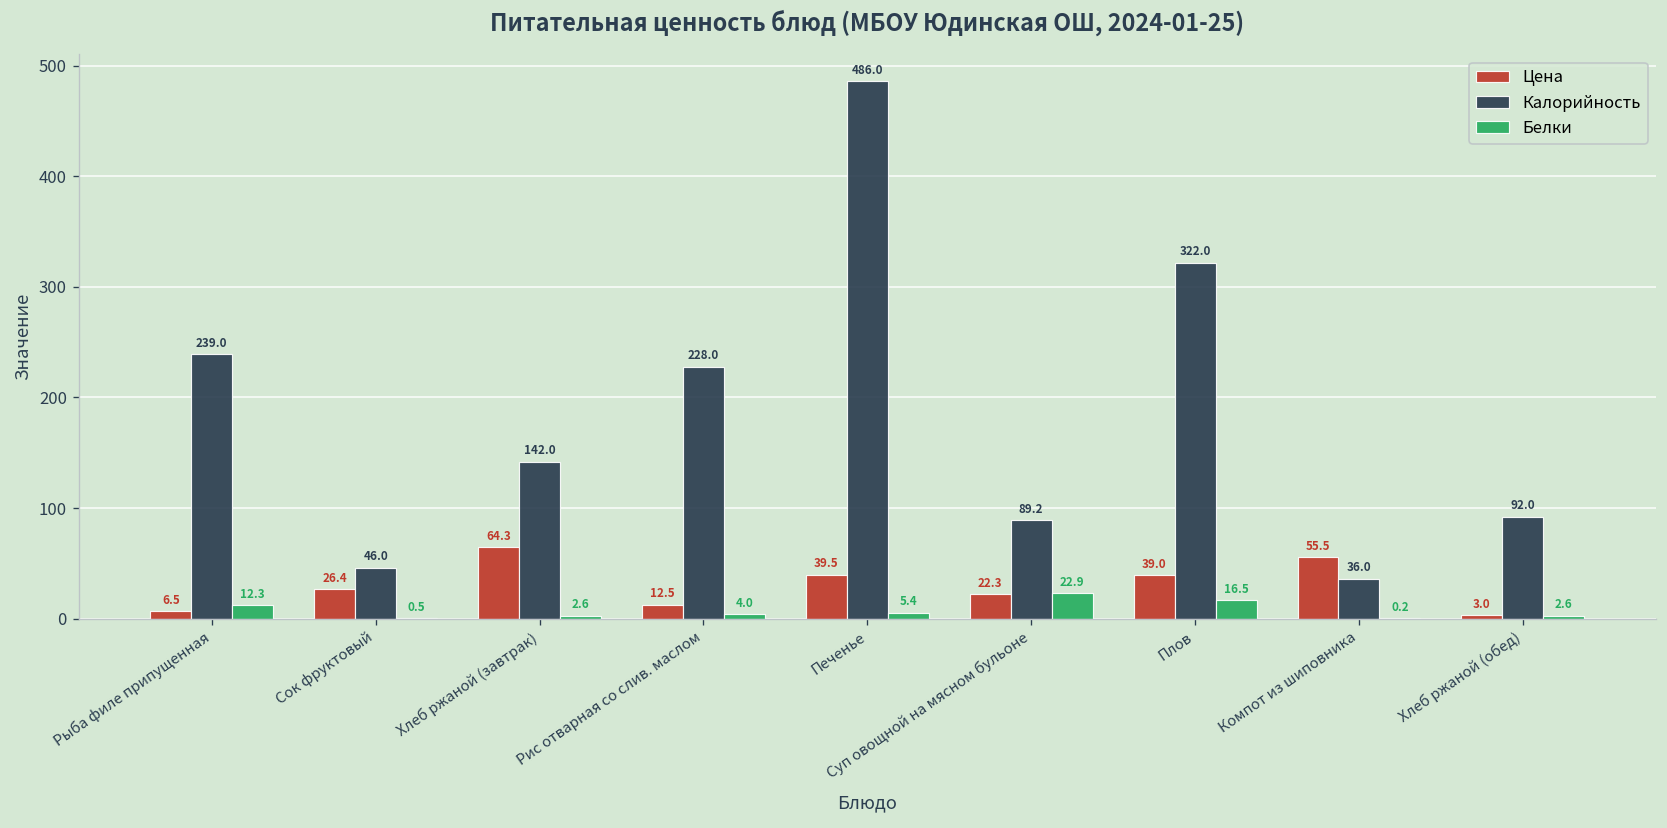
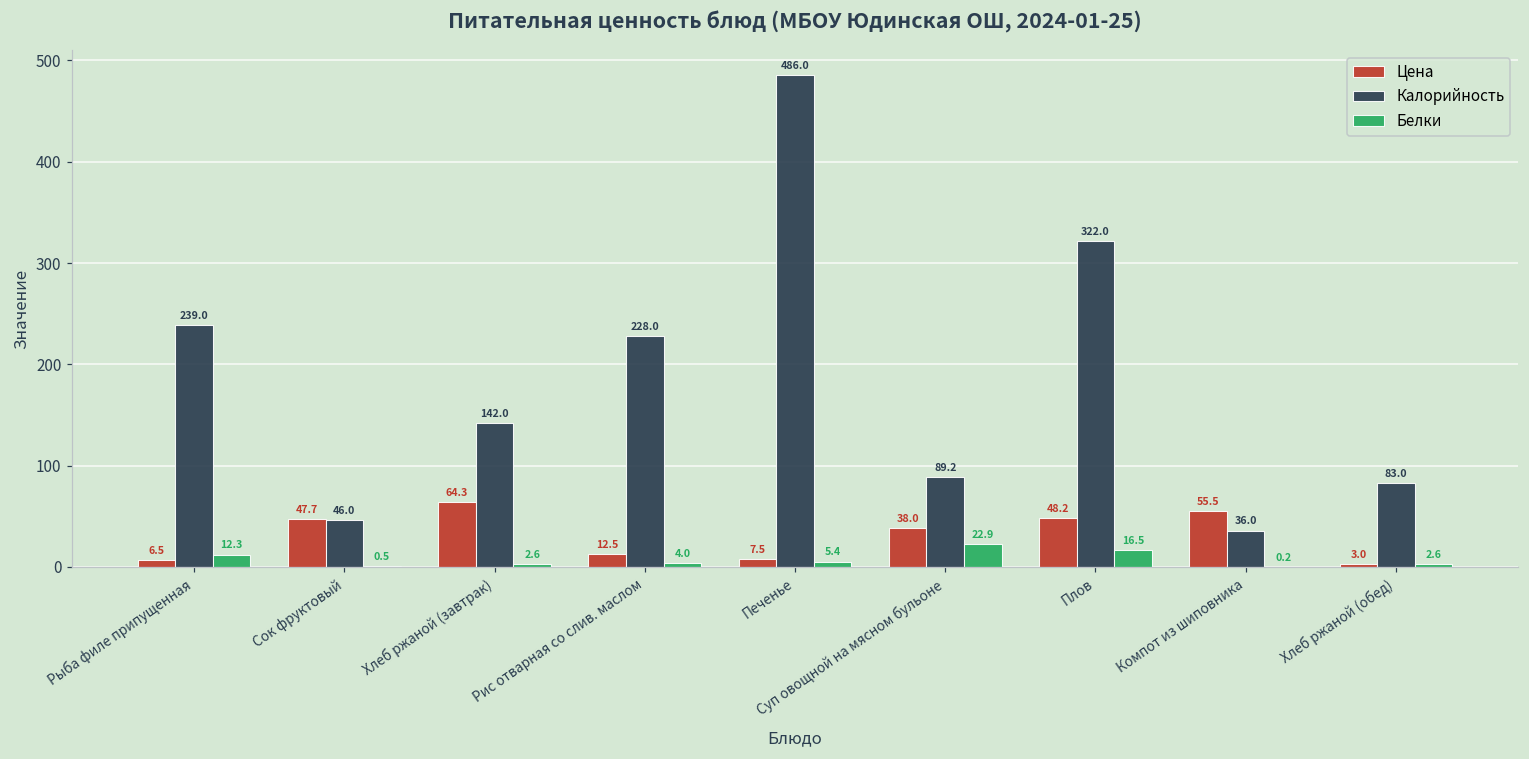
Цена, Сок фруктовый: 26.4 -> 47.7
Цена, Печенье: 39.5 -> 7.5
Цена, Суп овощной на мясном бульоне: 22.3 -> 38.0
Цена, Плов: 39.0 -> 48.2
Калорийность, Хлеб ржаной (обед): 92.0 -> 83.0
